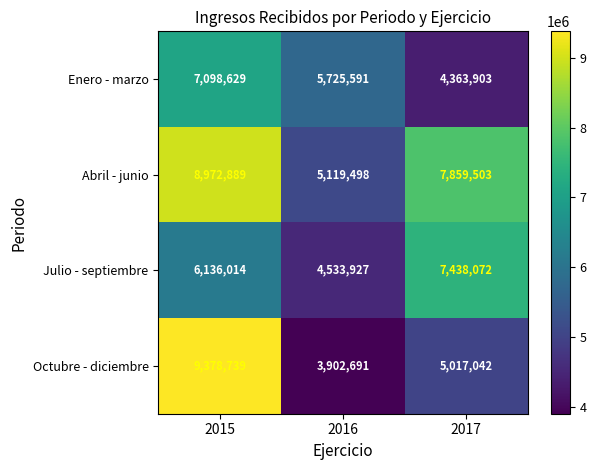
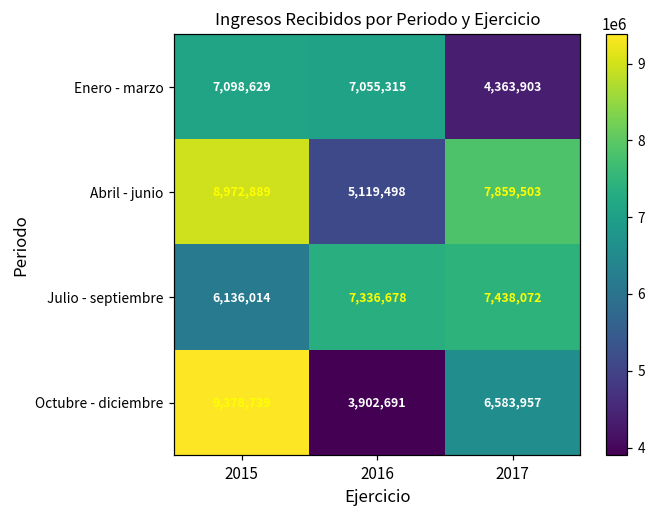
Enero - marzo, 2016: 5,725,591 -> 7,055,315
Julio - septiembre, 2016: 4,533,927 -> 7,336,678
Octubre - diciembre, 2017: 5,017,042 -> 6,583,957
